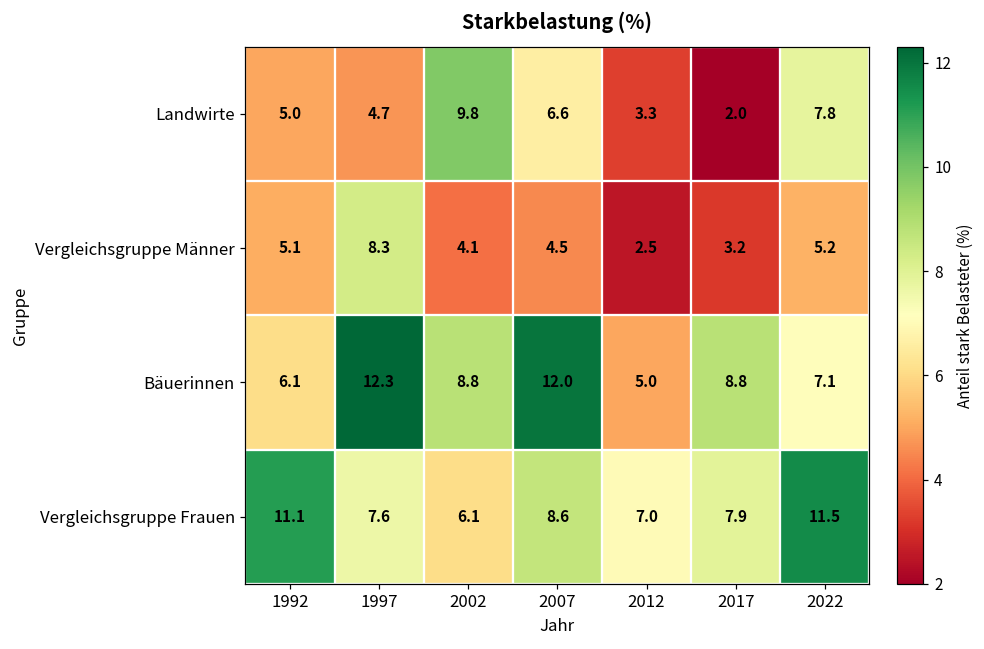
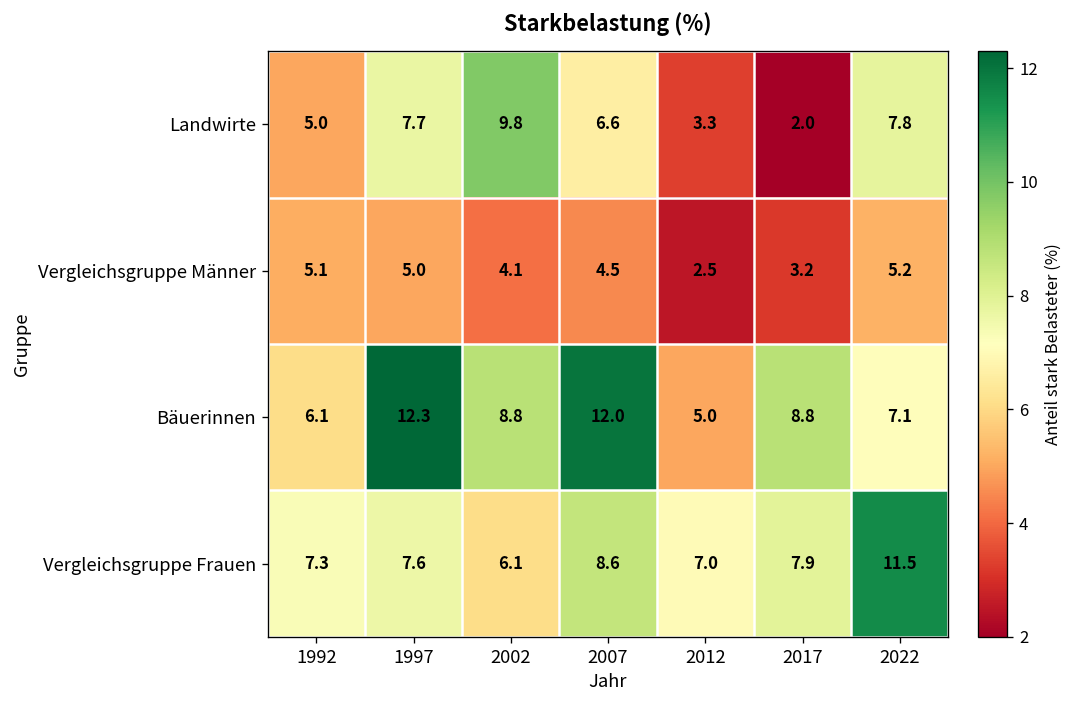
Landwirte, 1997: 4.7 -> 7.7
Vergleichsgruppe Männer, 1997: 8.3 -> 5.0
Vergleichsgruppe Frauen, 1992: 11.1 -> 7.3
